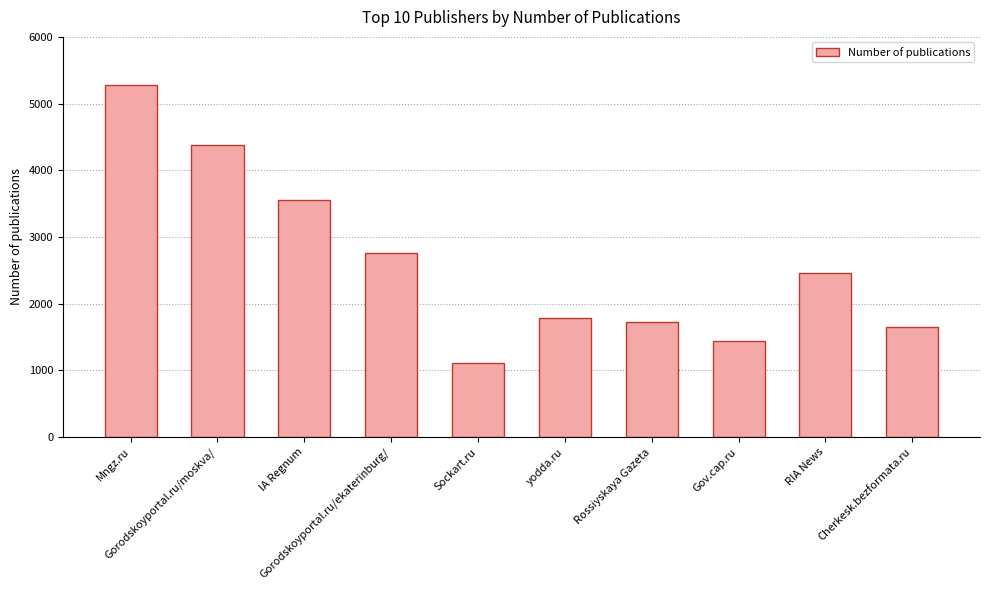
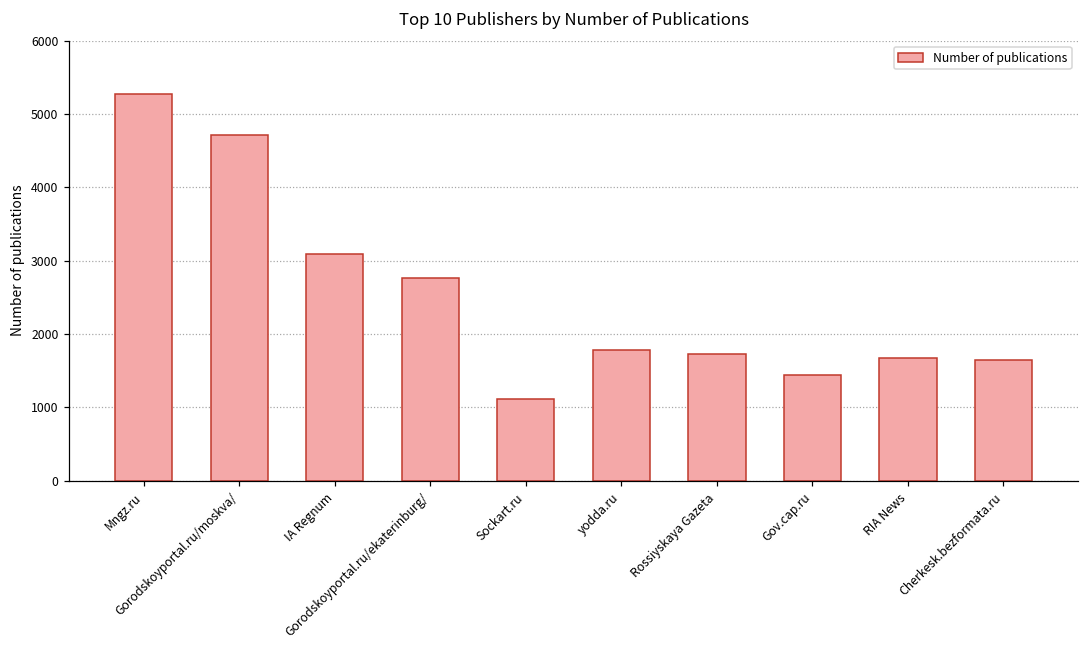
Gorodskoyportal.ru/moskva/: 4400 -> 4700
IA Regnum: 3600 -> 3100
RIA News: 2500 -> 1700
